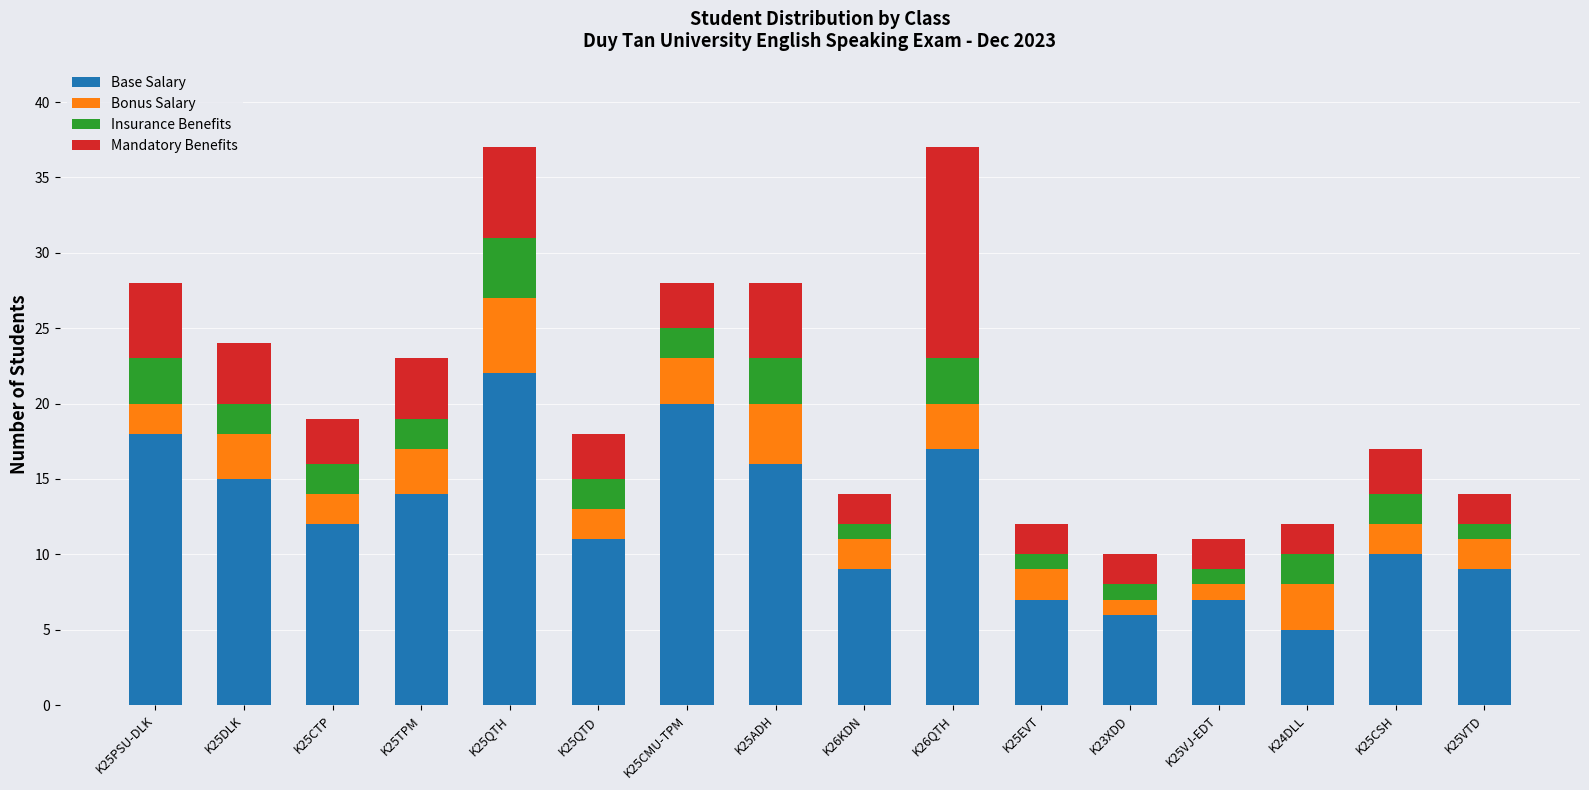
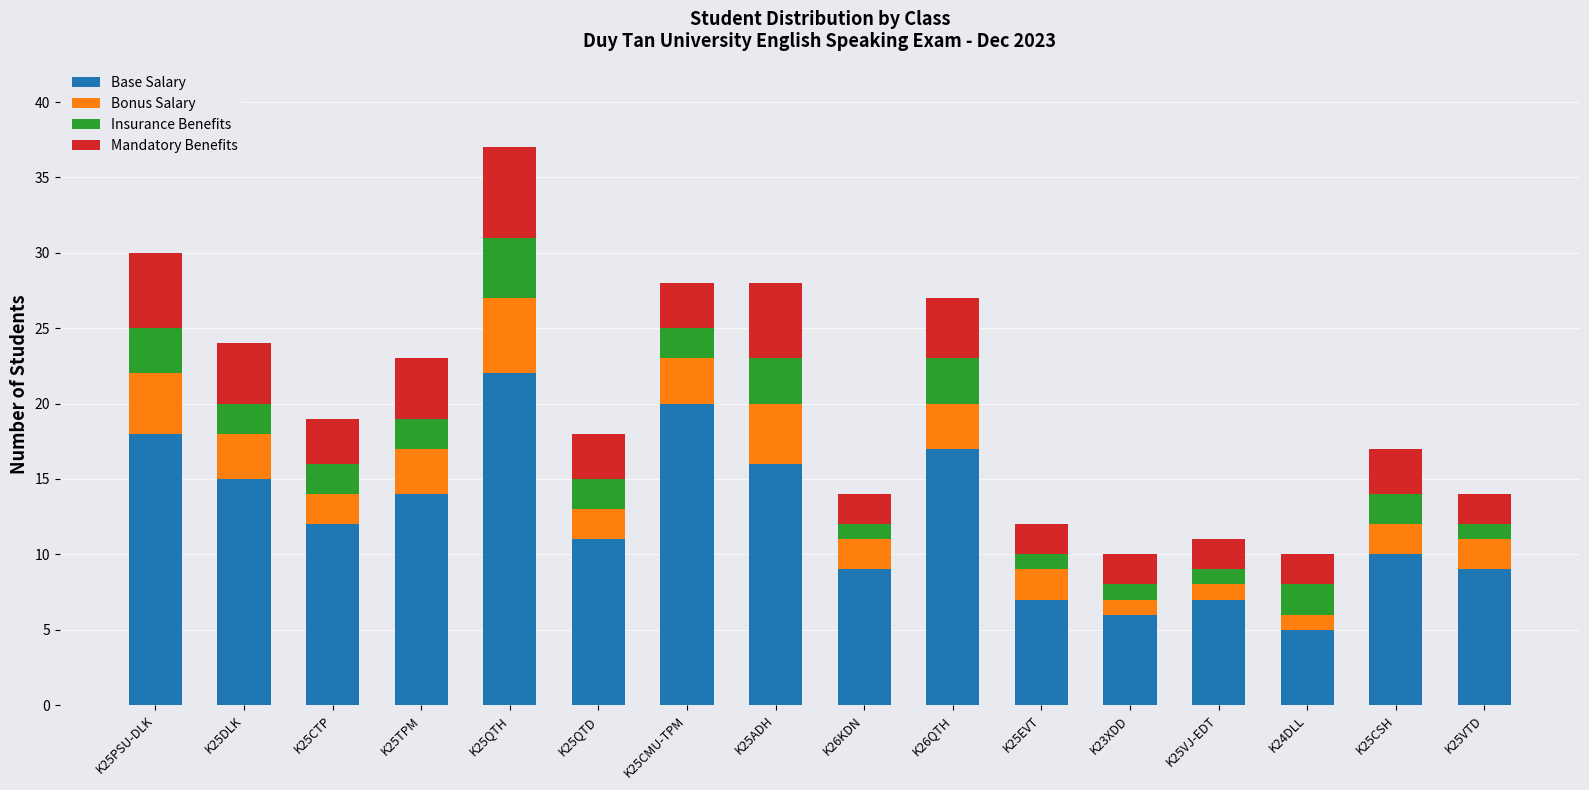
Bonus Salary, K25PSU-DLK: 2 -> 4
Mandatory Benefits, K26QTH: 14 -> 4
Bonus Salary, K24DLL: 3 -> 1
